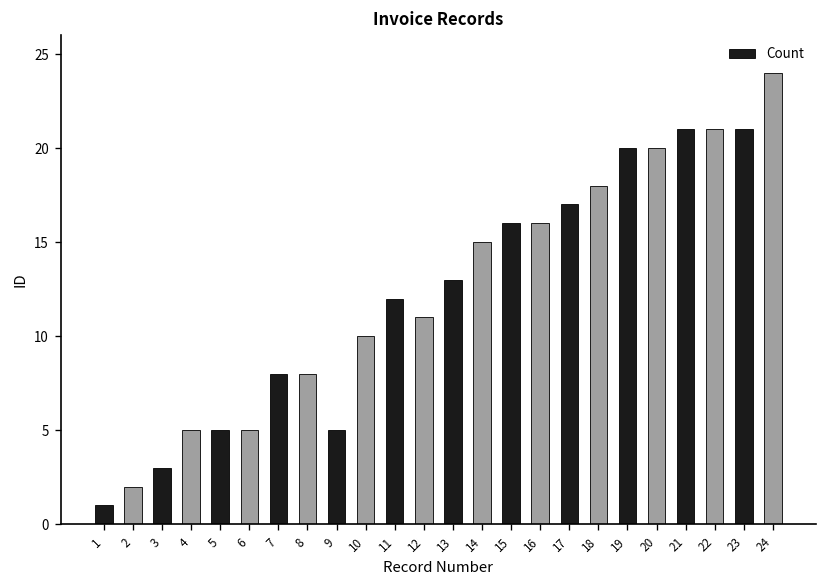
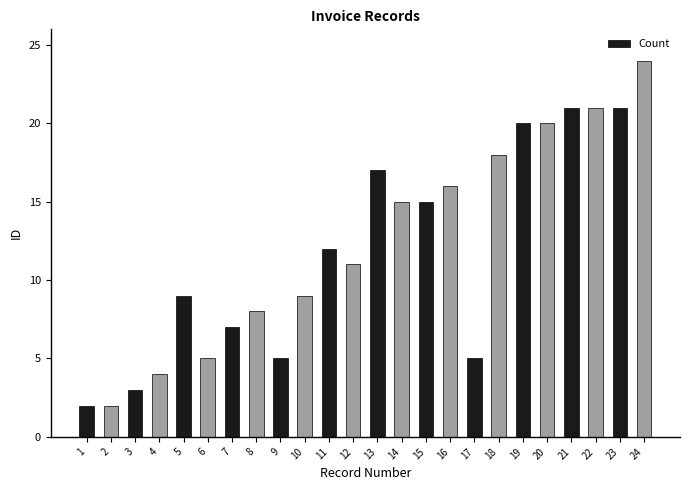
1: 1 -> 2
4: 5 -> 4
5: 5 -> 9
7: 8 -> 7
10: 10 -> 9
13: 13 -> 17
15: 16 -> 15
17: 17 -> 5
